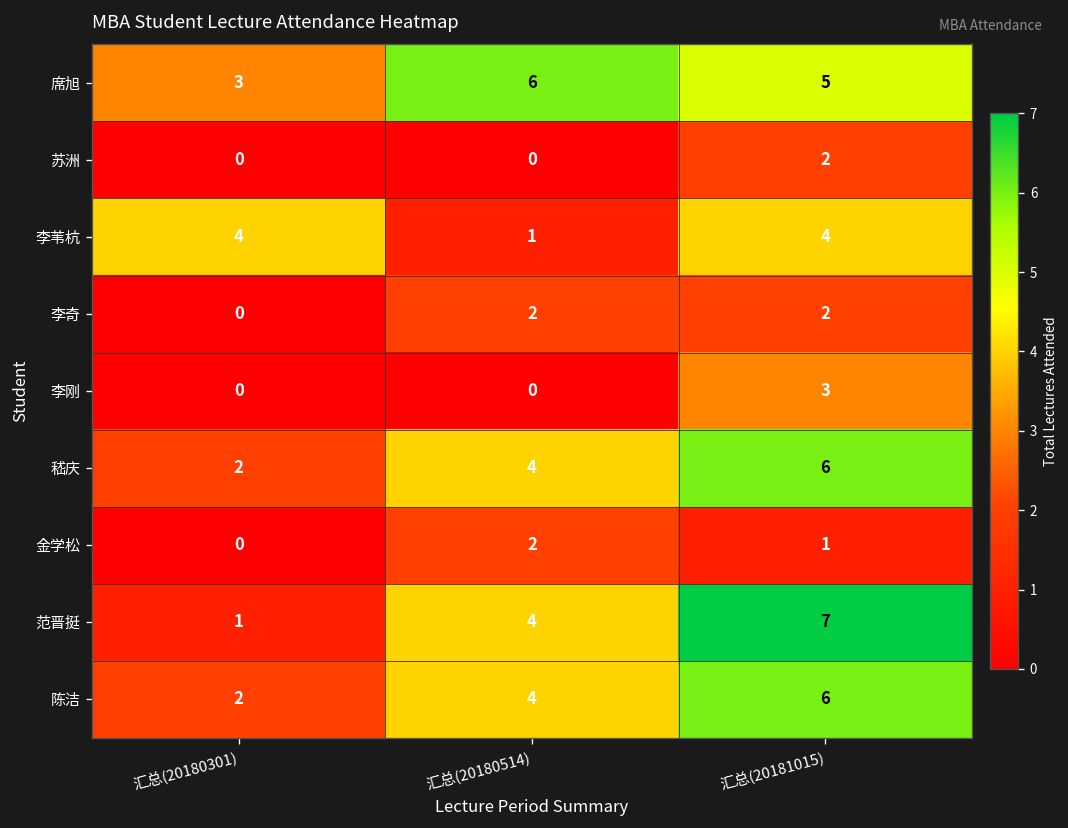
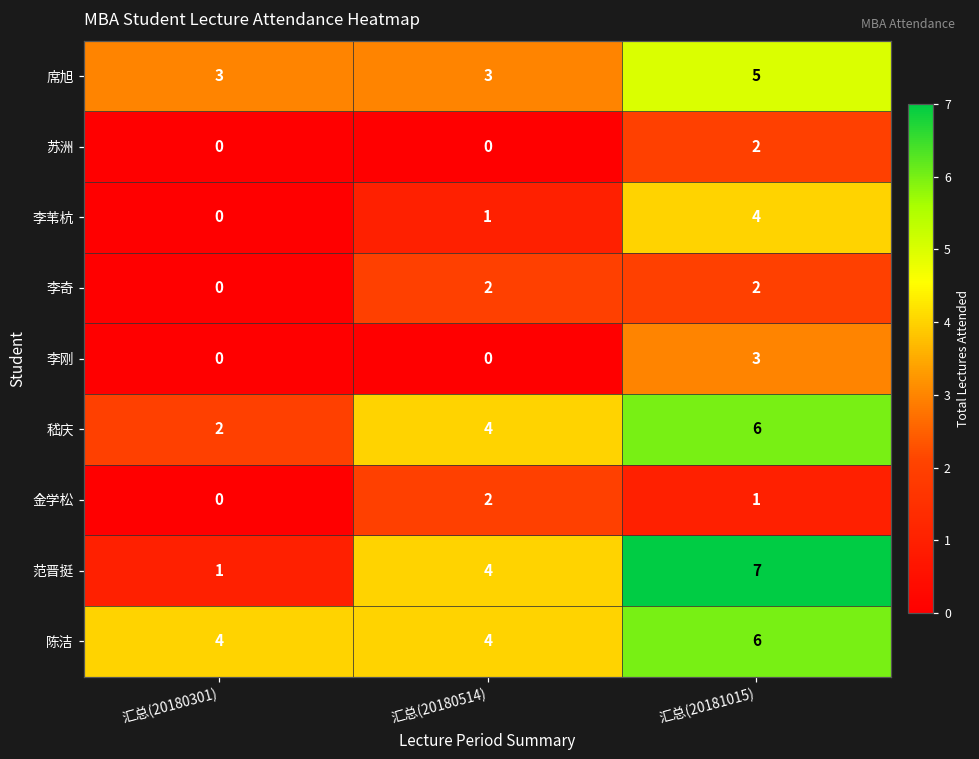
席旭, 汇总(20180514): 6 -> 3
李苇杭, 汇总(20180301): 4 -> 0
陈洁, 汇总(20180301): 2 -> 4
